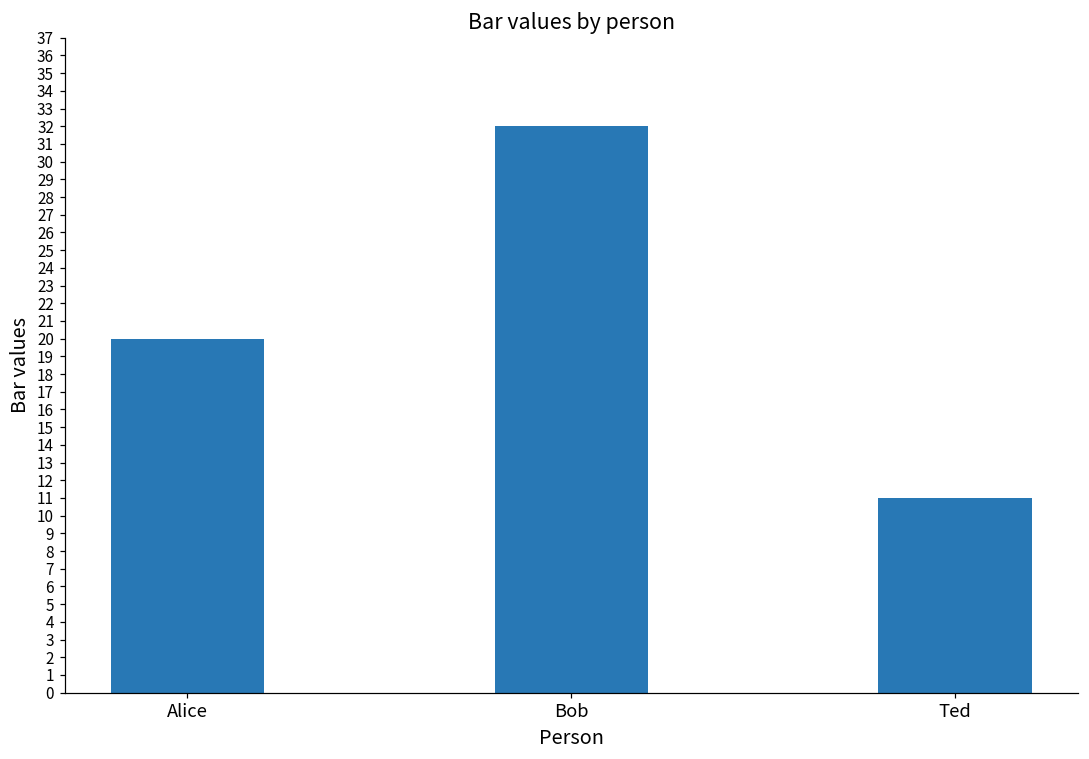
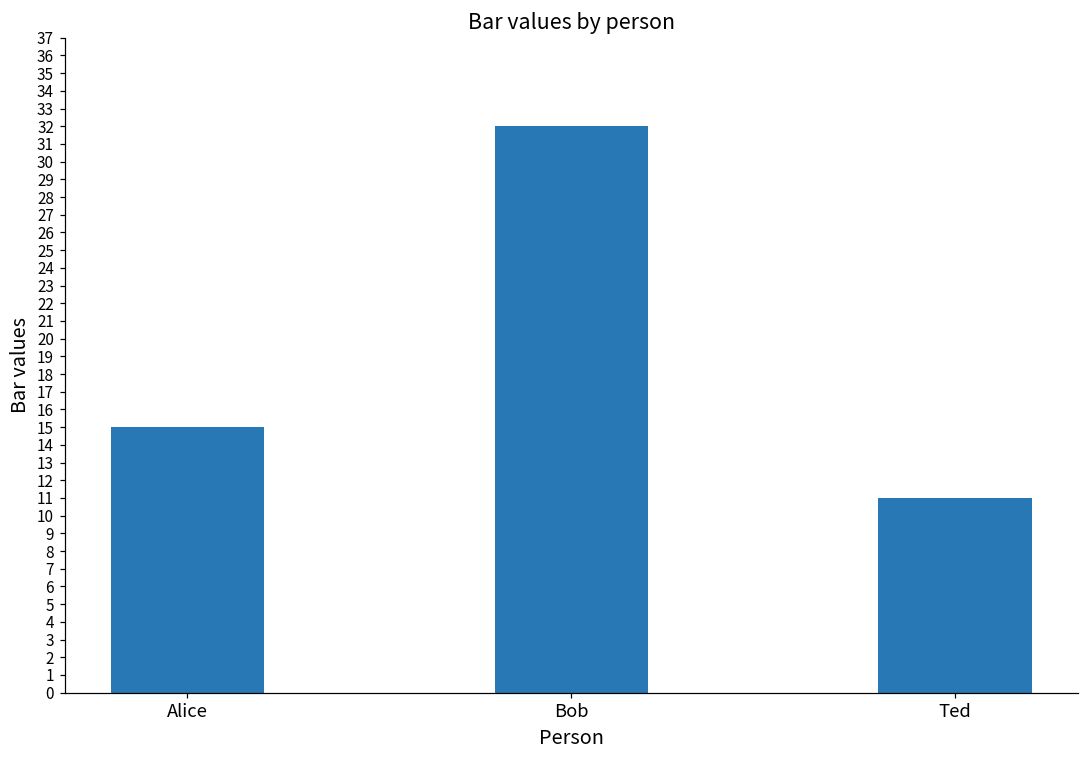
Alice: 20 -> 15
